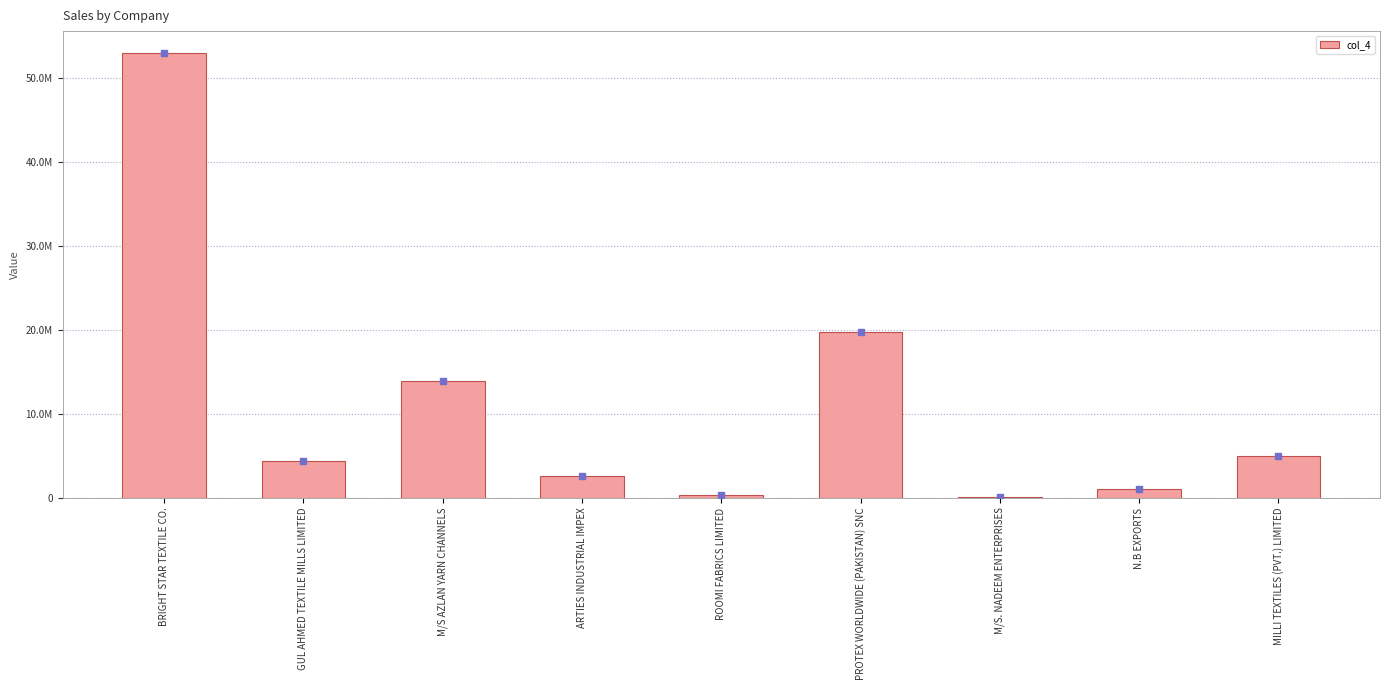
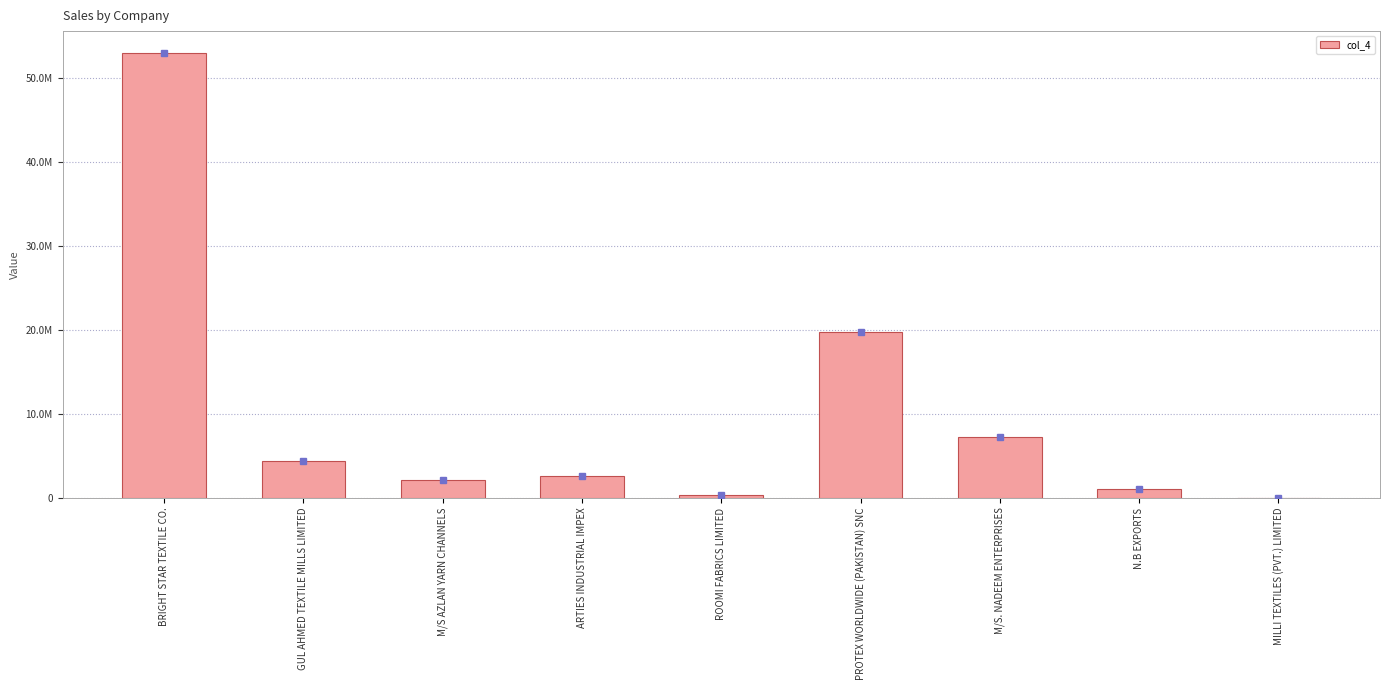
col_4, M/S AZLAN YARN CHANNELS: 14000000 -> 2000000
col_4, M/S. NADEEM ENTERPRISES: 0 -> 7000000
col_4, MILLI TEXTILES (PVT.) LIMITED: 5000000 -> 0
